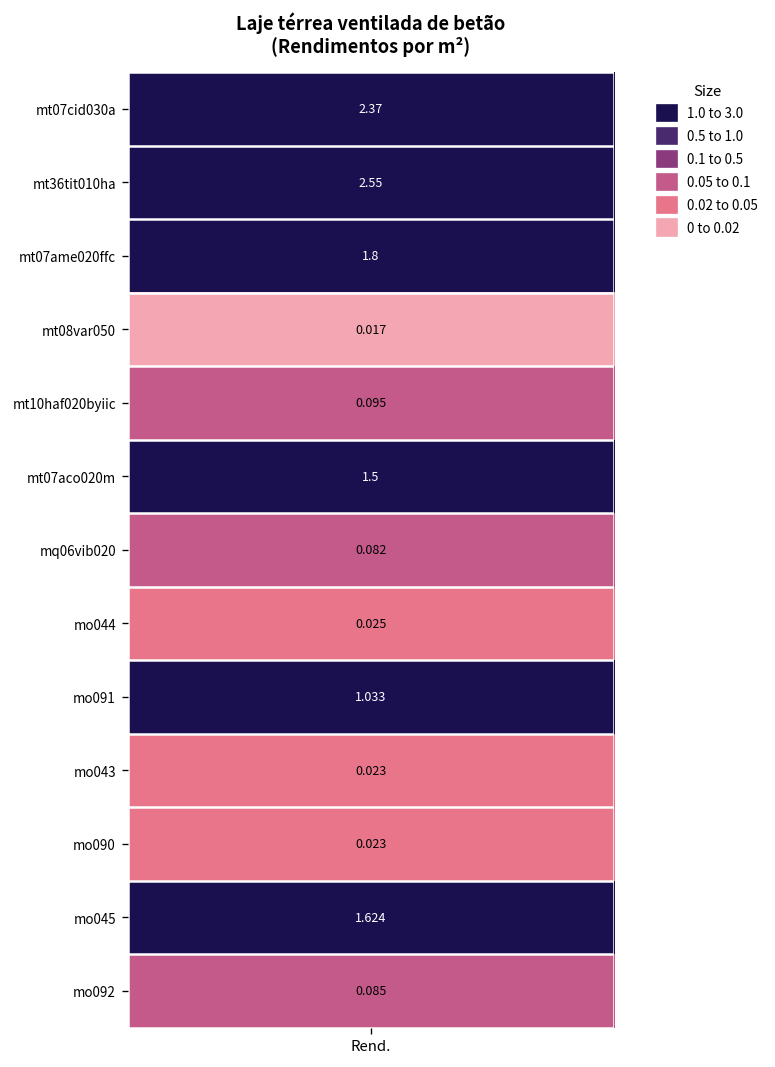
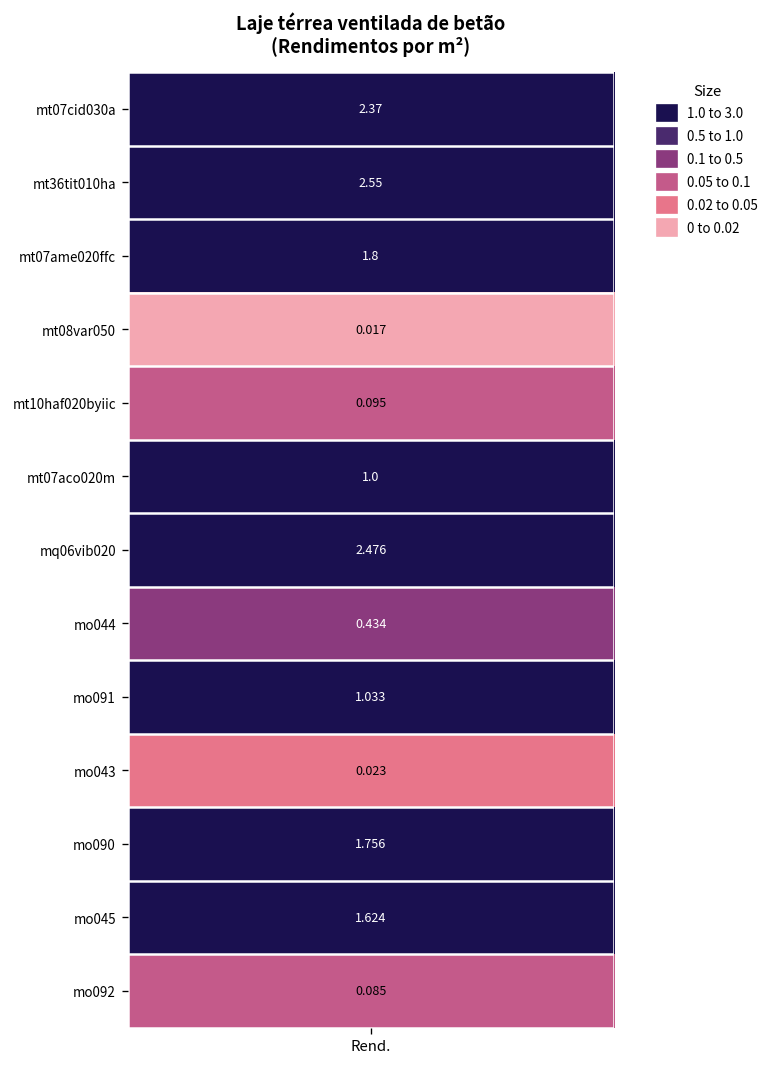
mt07aco020m, Rend.: 1.5 -> 1.0
mq06vib020, Rend.: 0.082 -> 2.476
mo044, Rend.: 0.025 -> 0.434
mo090, Rend.: 0.023 -> 1.756
